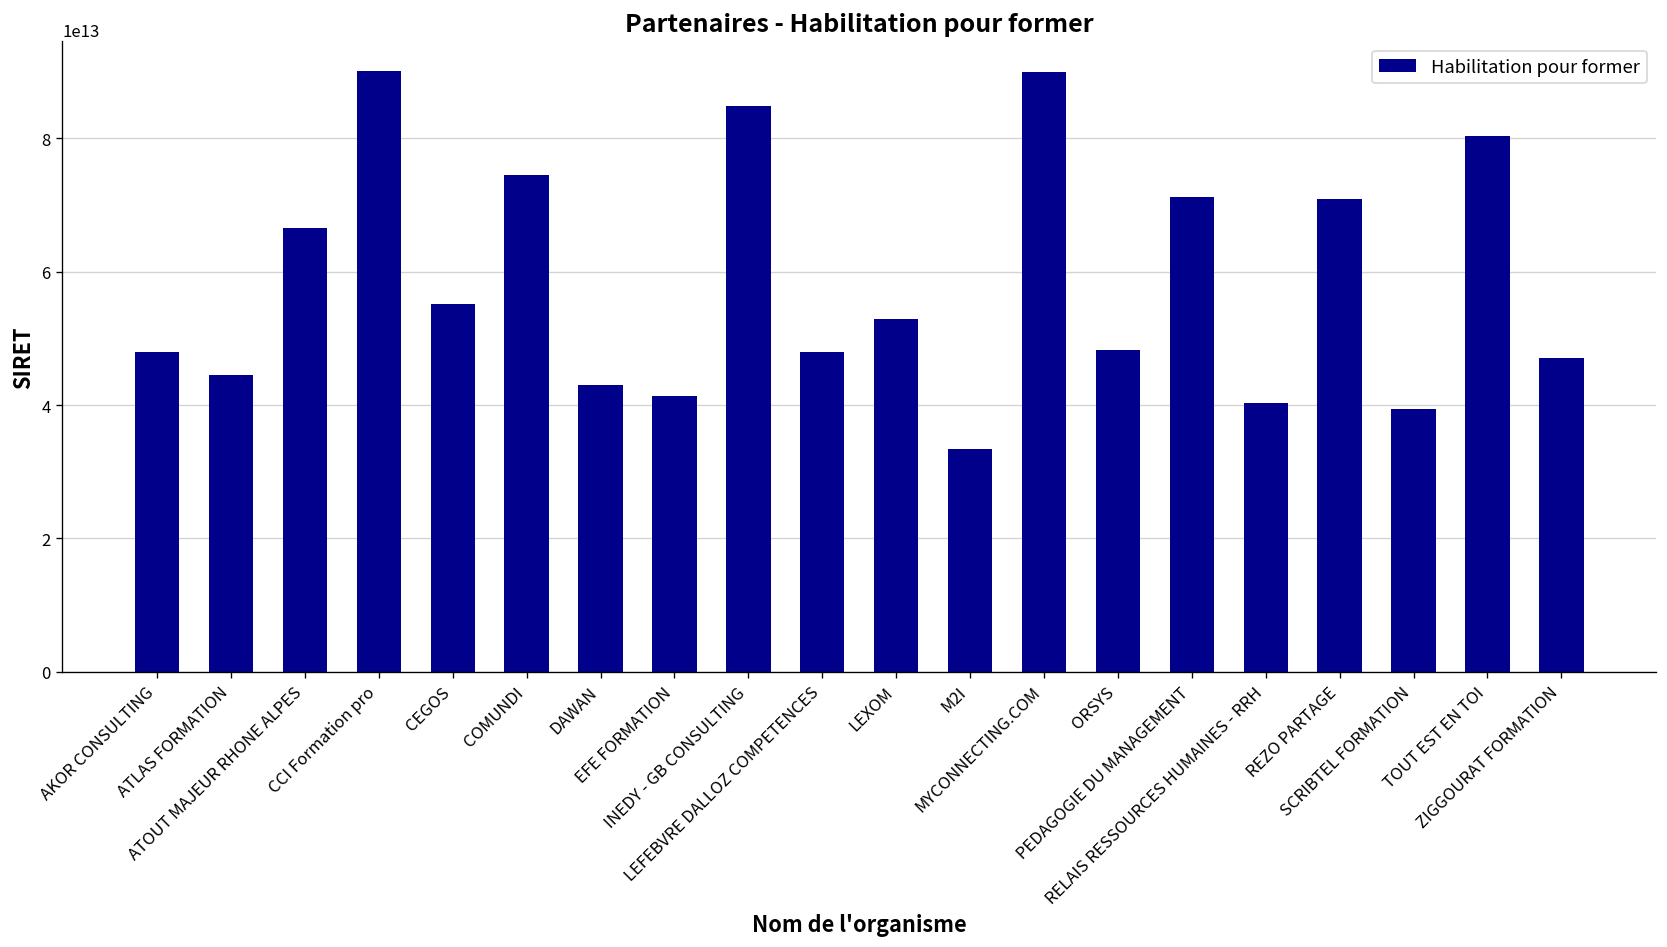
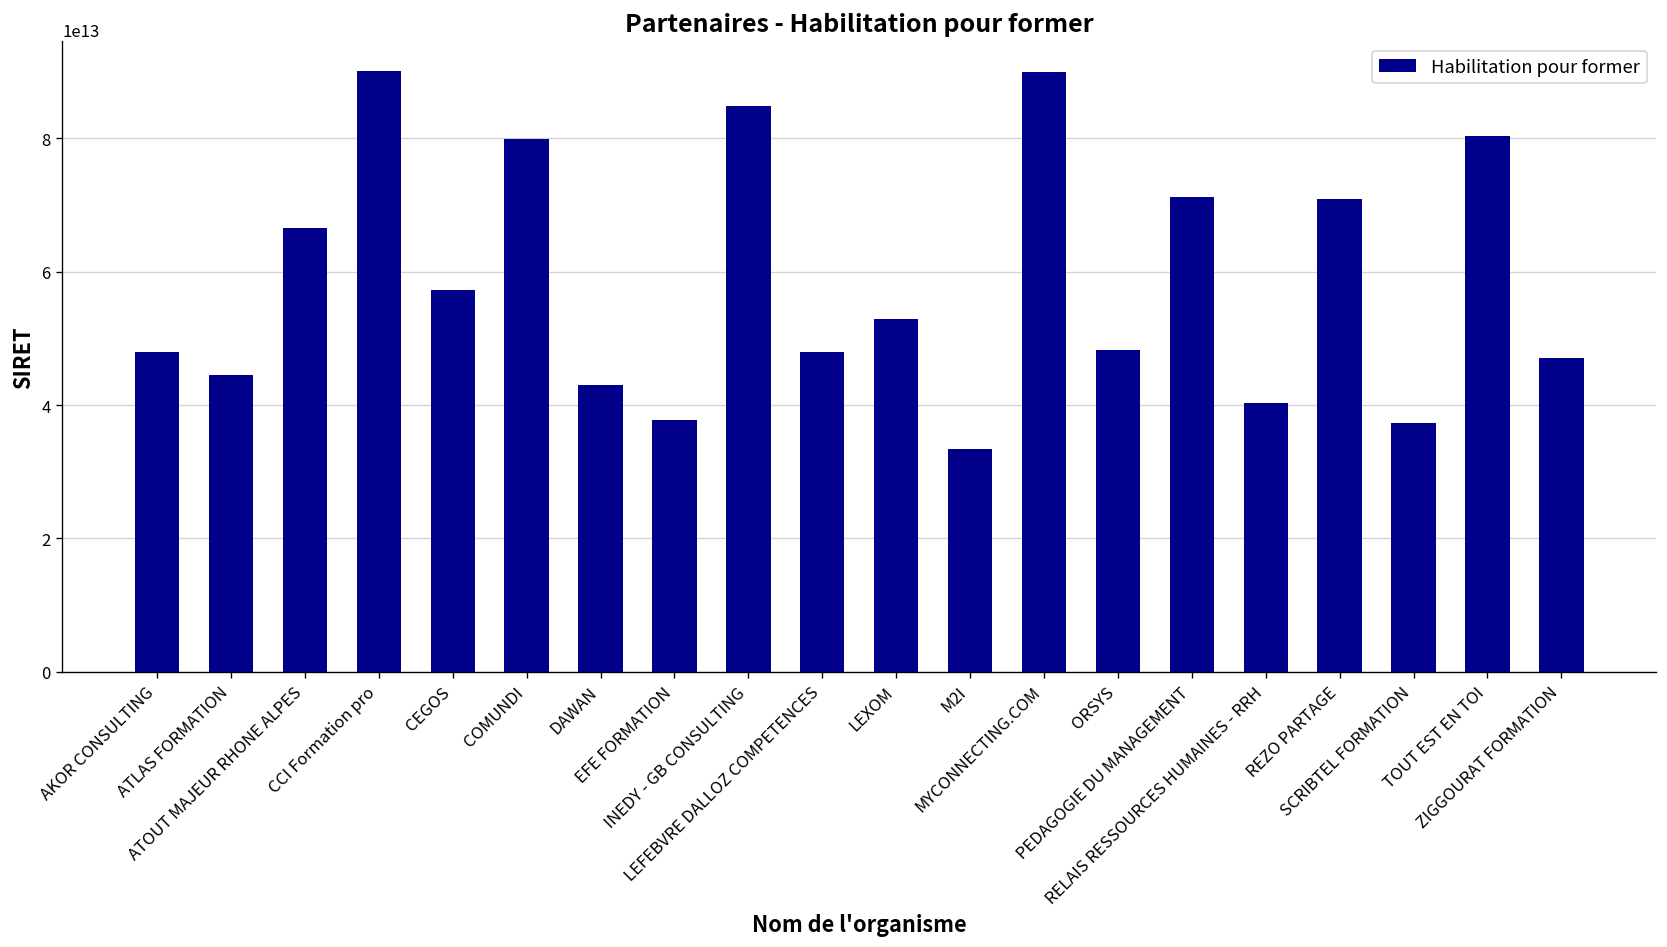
CEGOS: 55000000000000 -> 57000000000000
COMUNDI: 74000000000000 -> 80000000000000
EFE FORMATION: 41000000000000 -> 38000000000000
SCRIBTEL FORMATION: 39000000000000 -> 37000000000000
